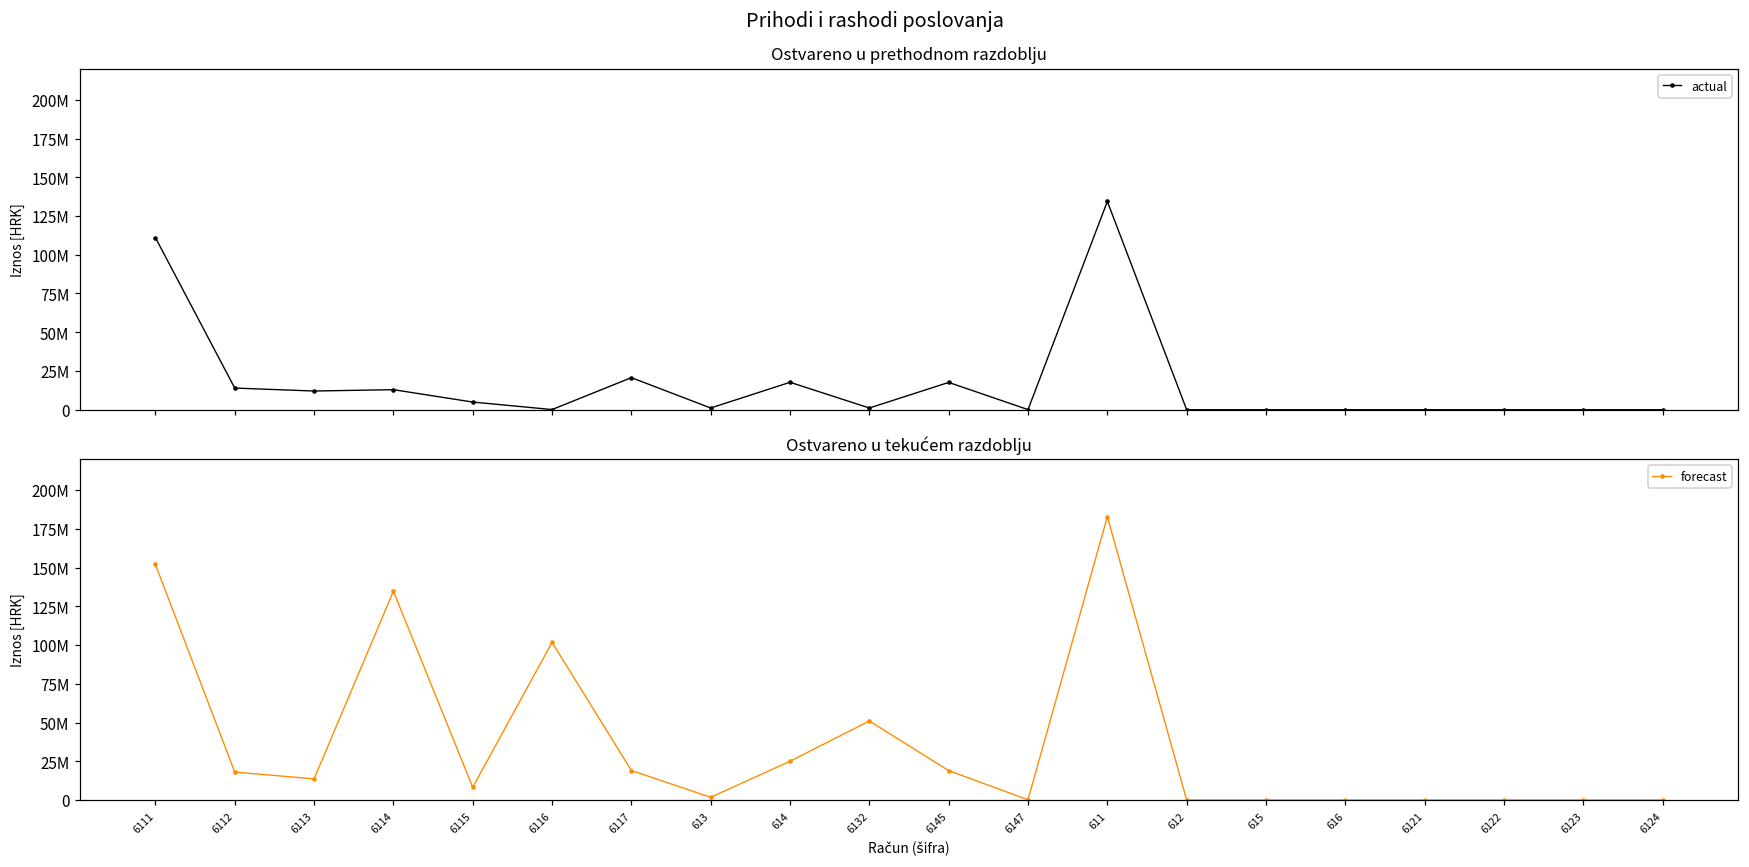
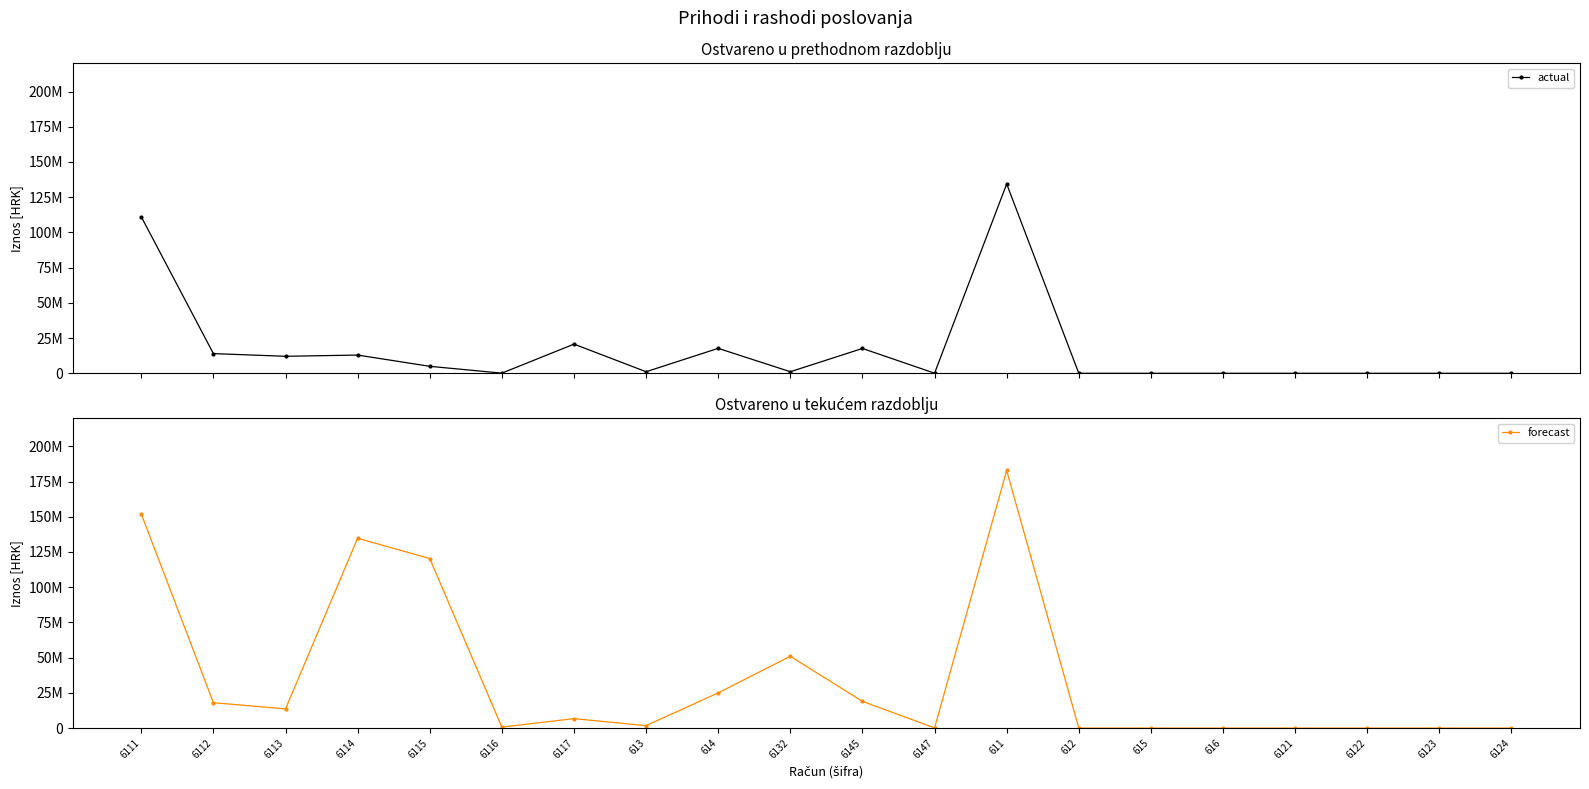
Ostvareno u tekućem razdoblju, 6115: 8000000 -> 120000000
Ostvareno u tekućem razdoblju, 6116: 102000000 -> 1000000
Ostvareno u tekućem razdoblju, 6117: 19000000 -> 7000000
